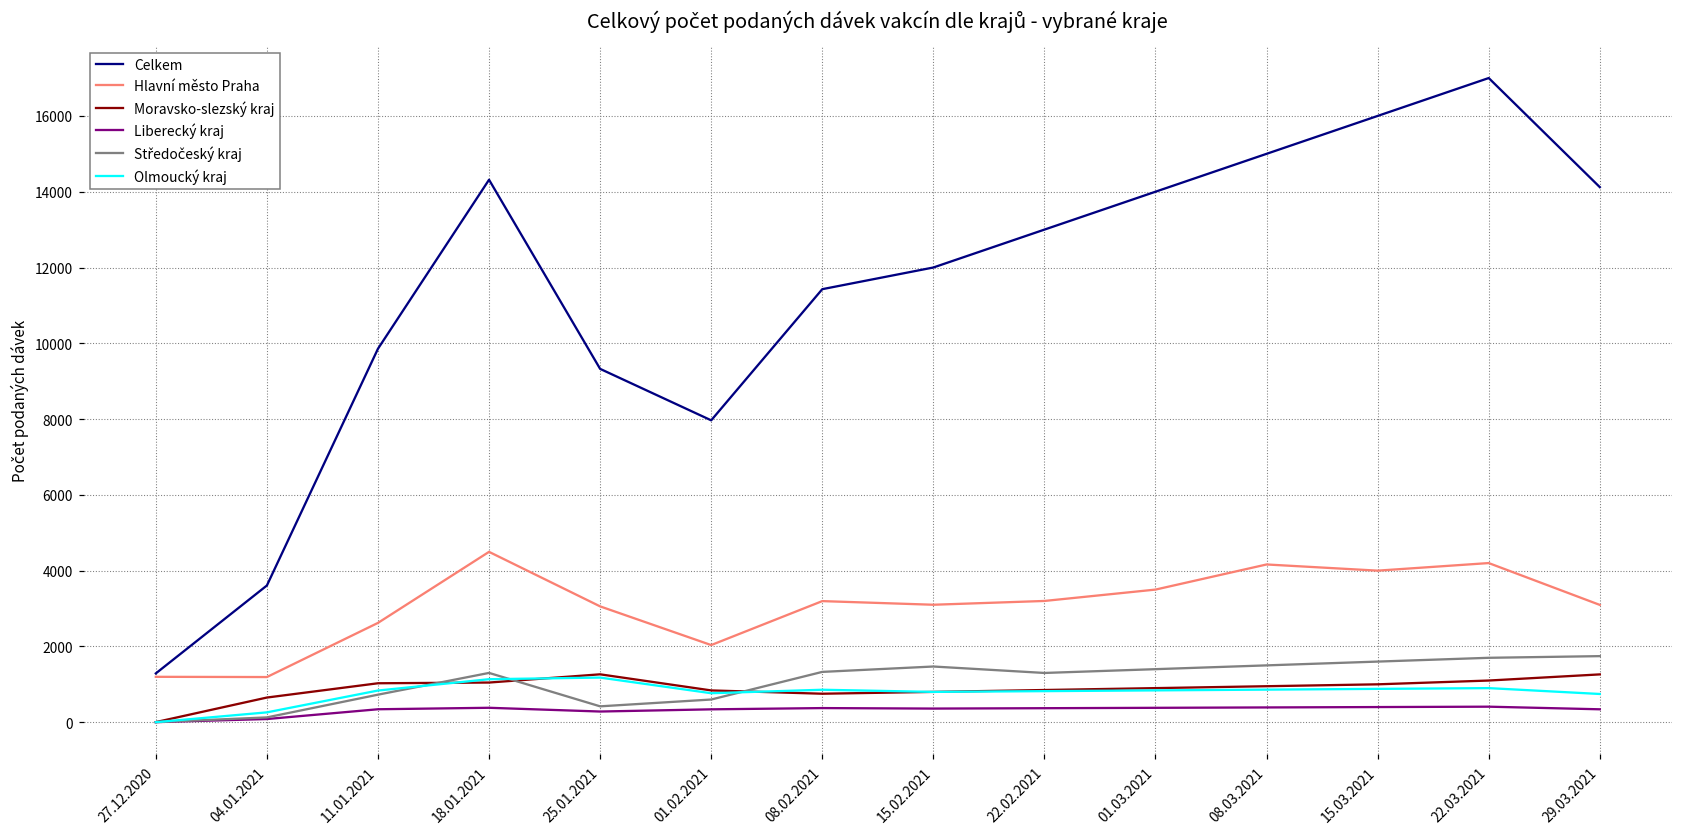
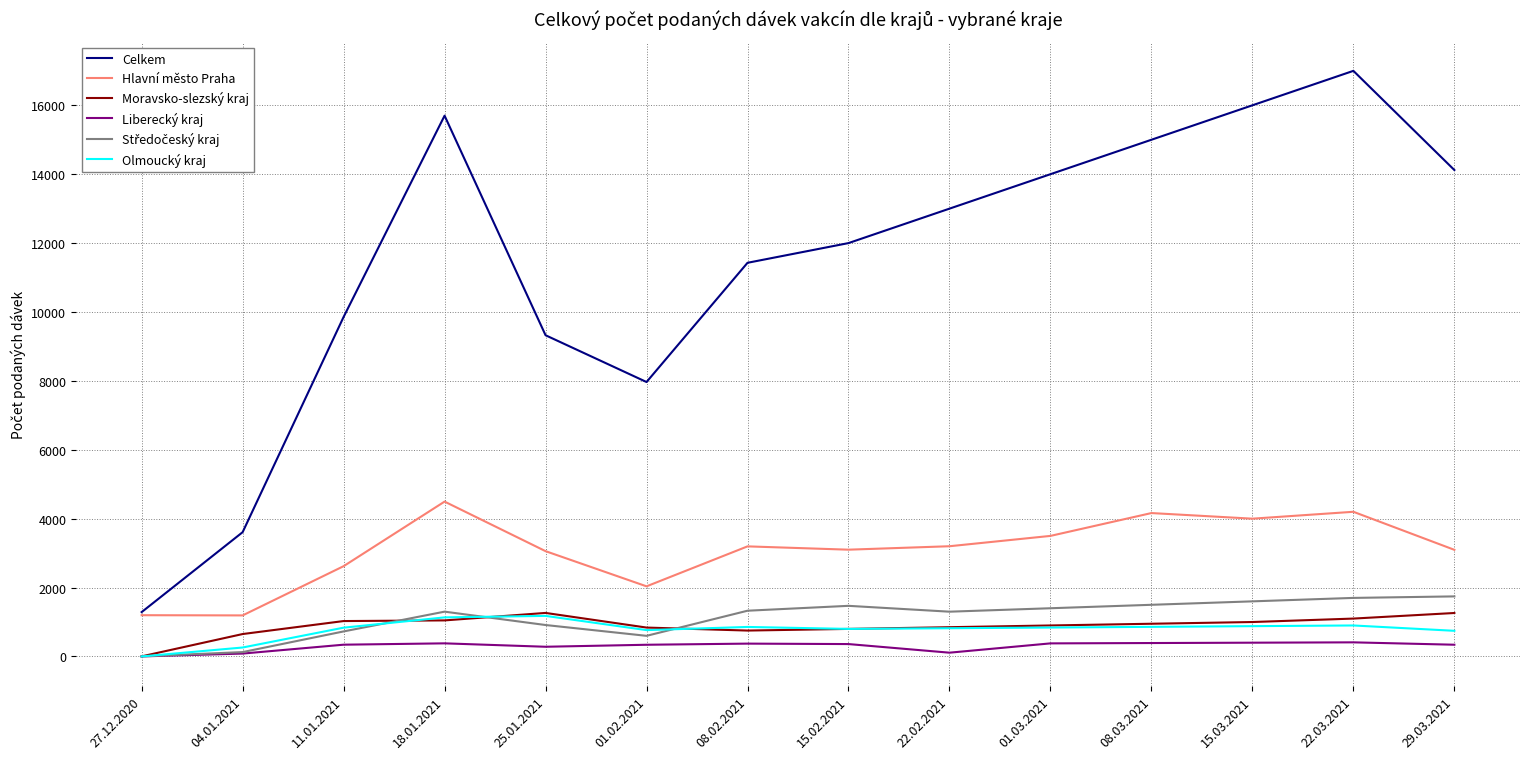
Celkem, 18.01.2021: 14300 -> 15700
Středočeský kraj, 25.01.2021: 400 -> 900
Liberecký kraj, 22.02.2021: 400 -> 100
